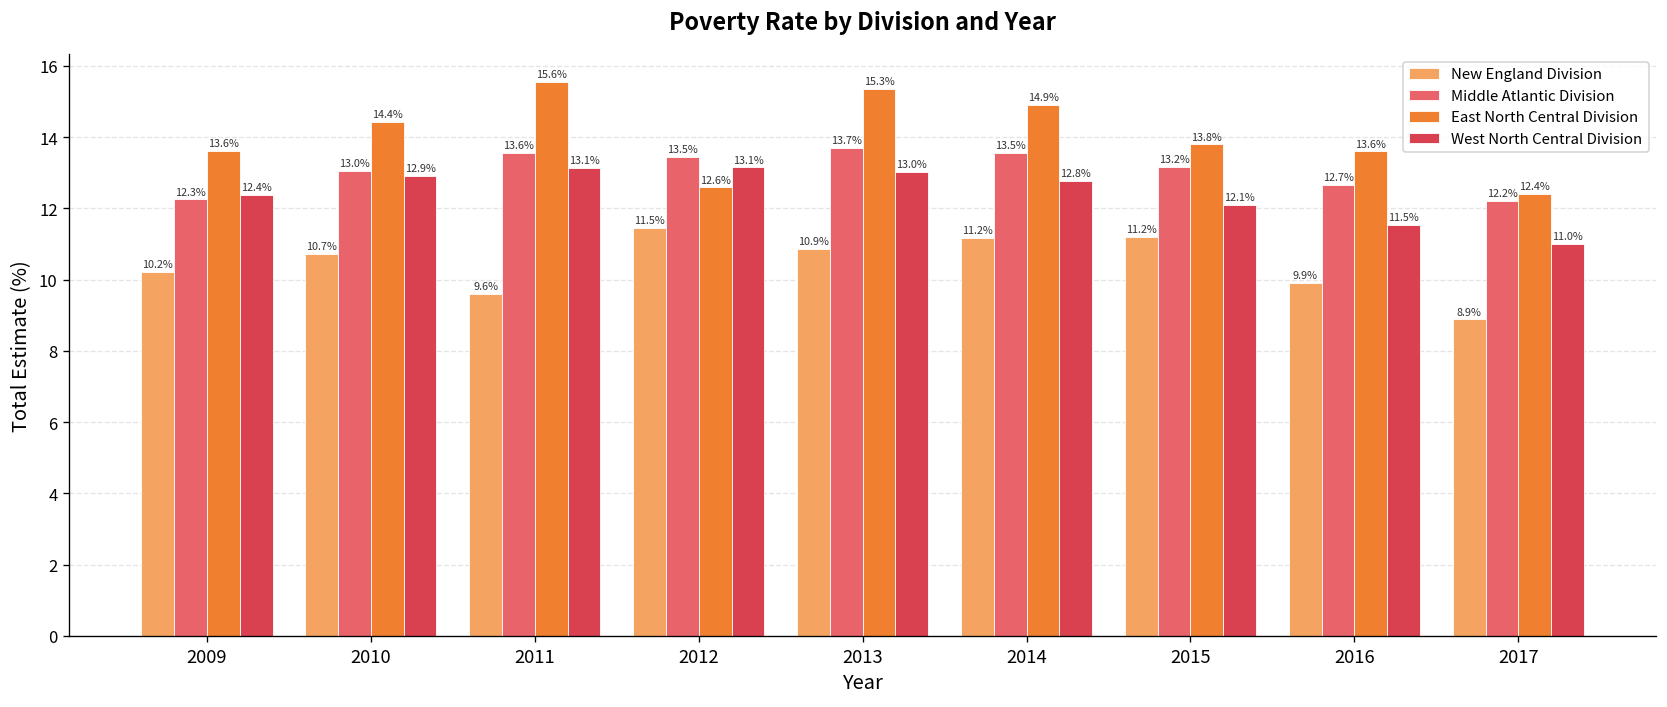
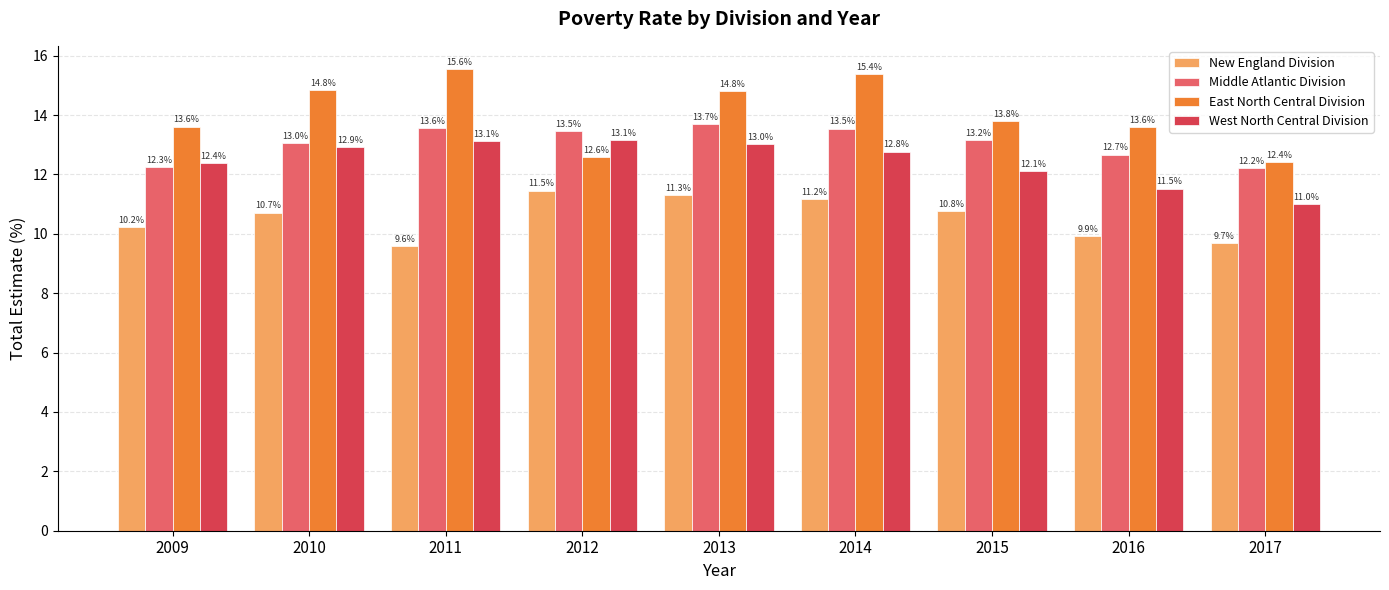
East North Central Division, 2010: 14.4% -> 14.8%
New England Division, 2013: 10.9% -> 11.3%
East North Central Division, 2013: 15.3% -> 14.8%
East North Central Division, 2014: 14.9% -> 15.4%
New England Division, 2015: 11.2% -> 10.8%
New England Division, 2017: 8.9% -> 9.7%
